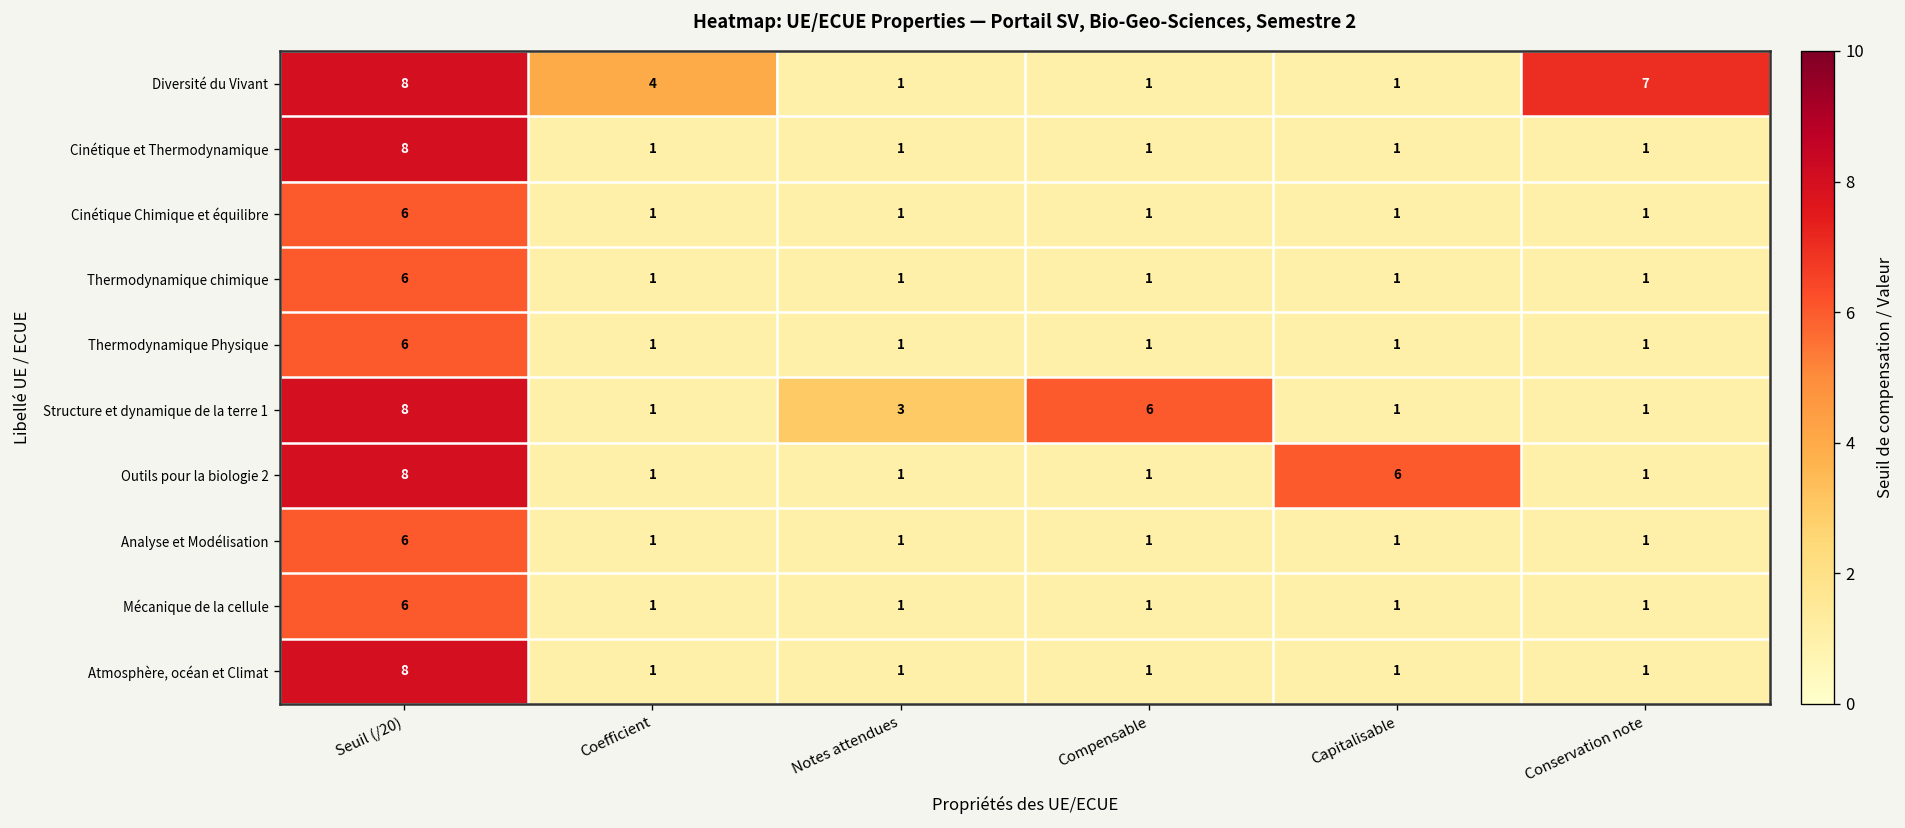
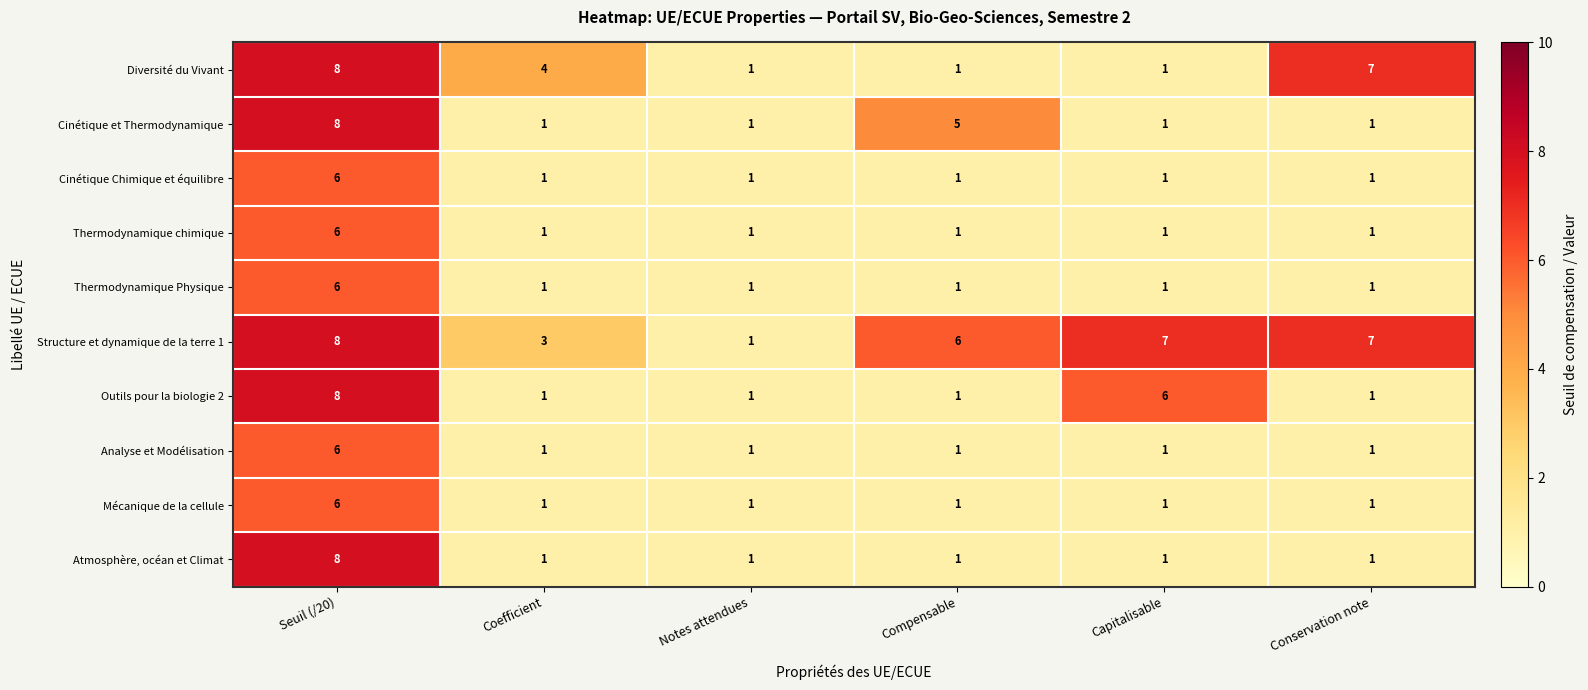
Cinétique et Thermodynamique, Compensable: 1 -> 5
Structure et dynamique de la terre 1, Coefficient: 1 -> 3
Structure et dynamique de la terre 1, Notes attendues: 3 -> 1
Structure et dynamique de la terre 1, Capitalisable: 1 -> 7
Structure et dynamique de la terre 1, Conservation note: 1 -> 7
